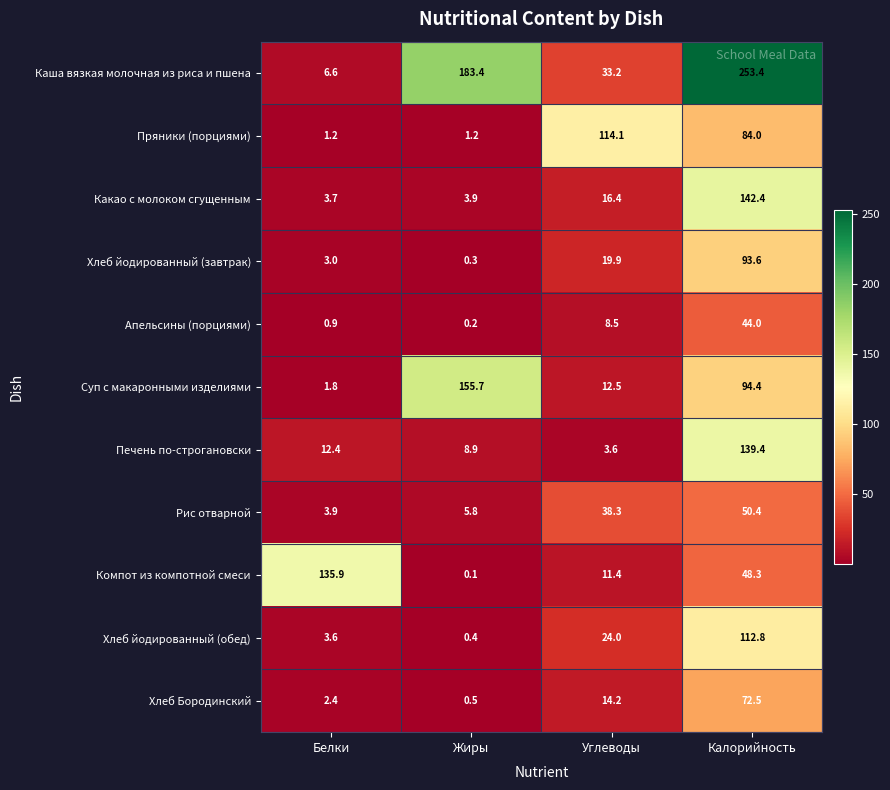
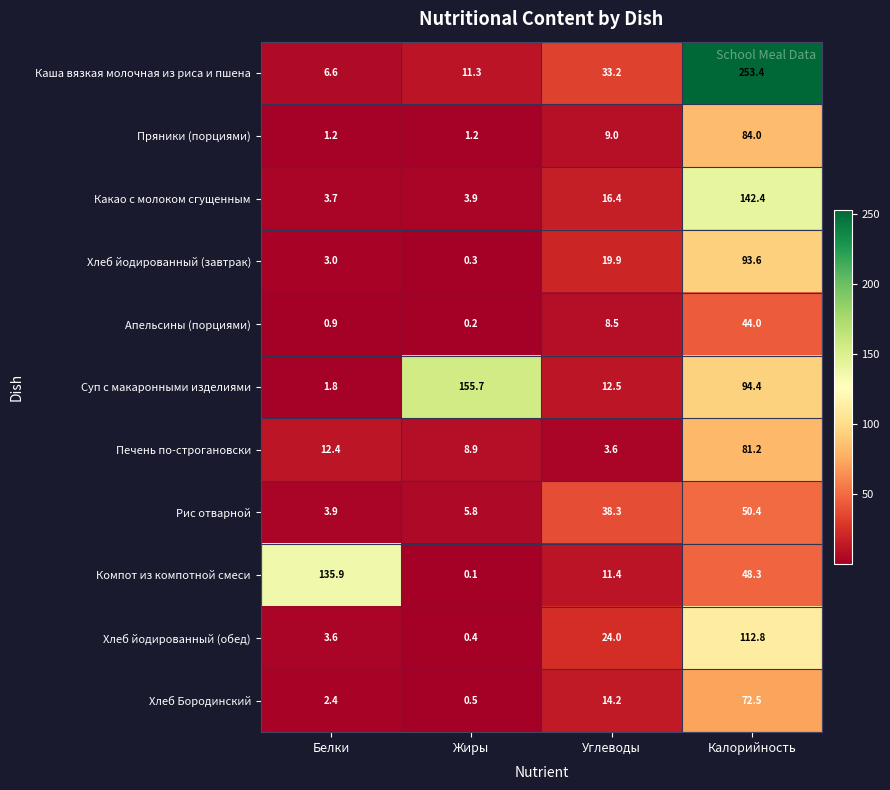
Каша вязкая молочная из риса и пшена, Жиры: 183.4 -> 11.3
Пряники (порциями), Углеводы: 114.1 -> 9.0
Печень по-строгановски, Калорийность: 139.4 -> 81.2
